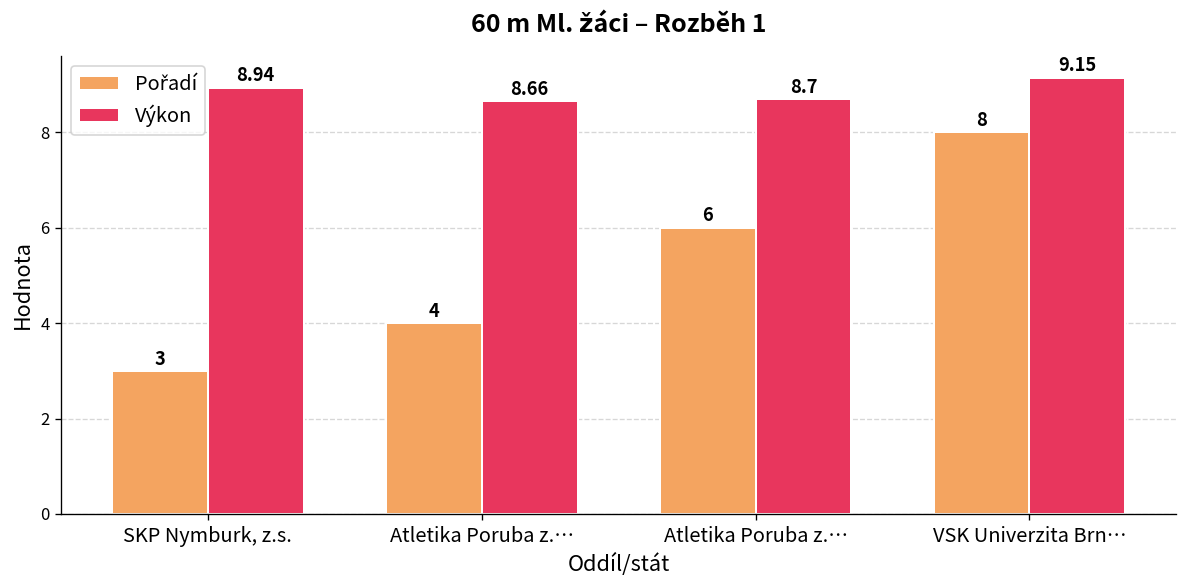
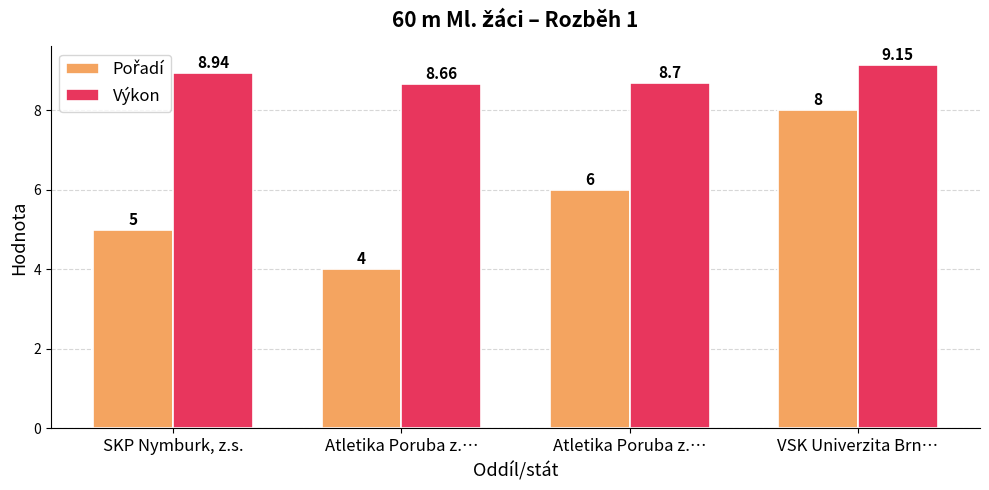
Pořadí, SKP Nymburk, z.s.: 3 -> 5
